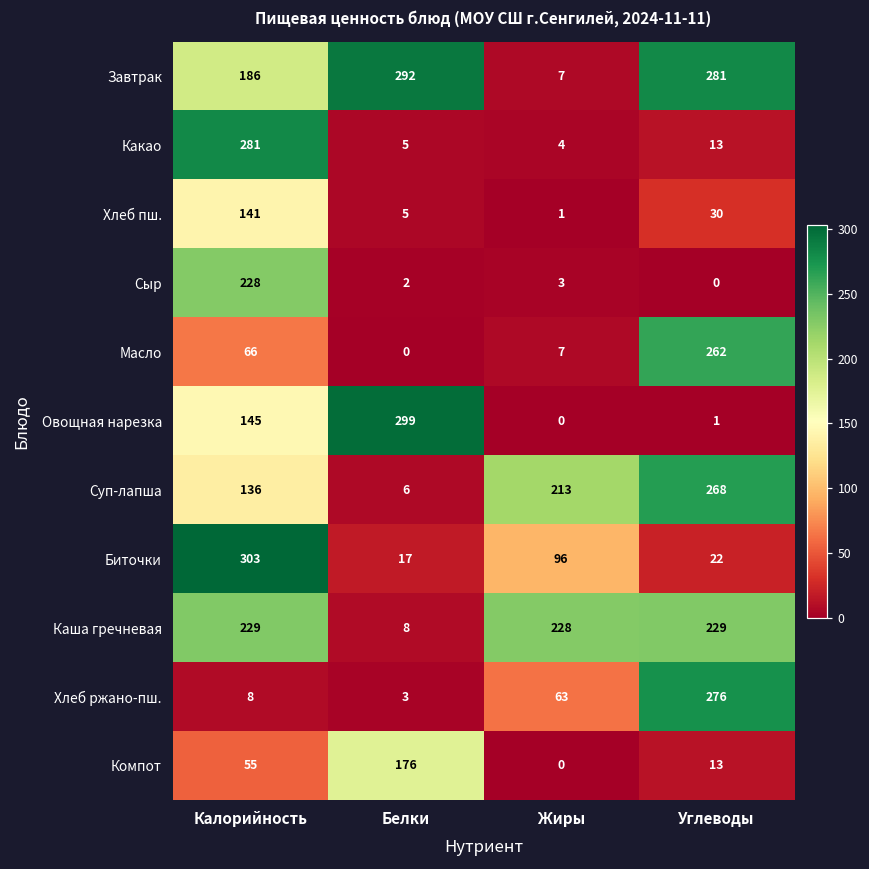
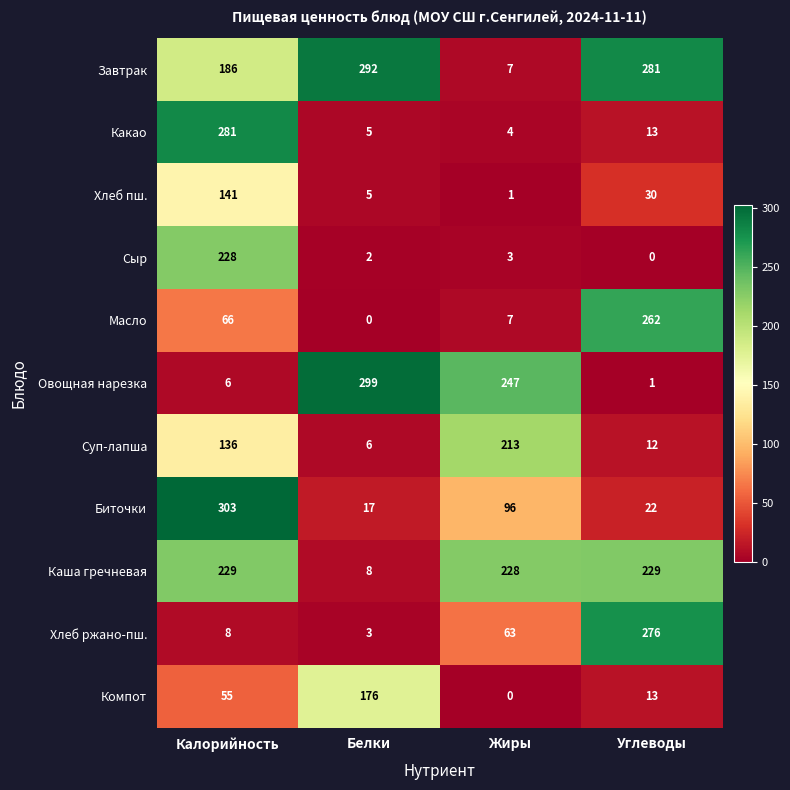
Овощная нарезка, Калорийность: 145 -> 6
Овощная нарезка, Жиры: 0 -> 247
Суп-лапша, Углеводы: 268 -> 12
